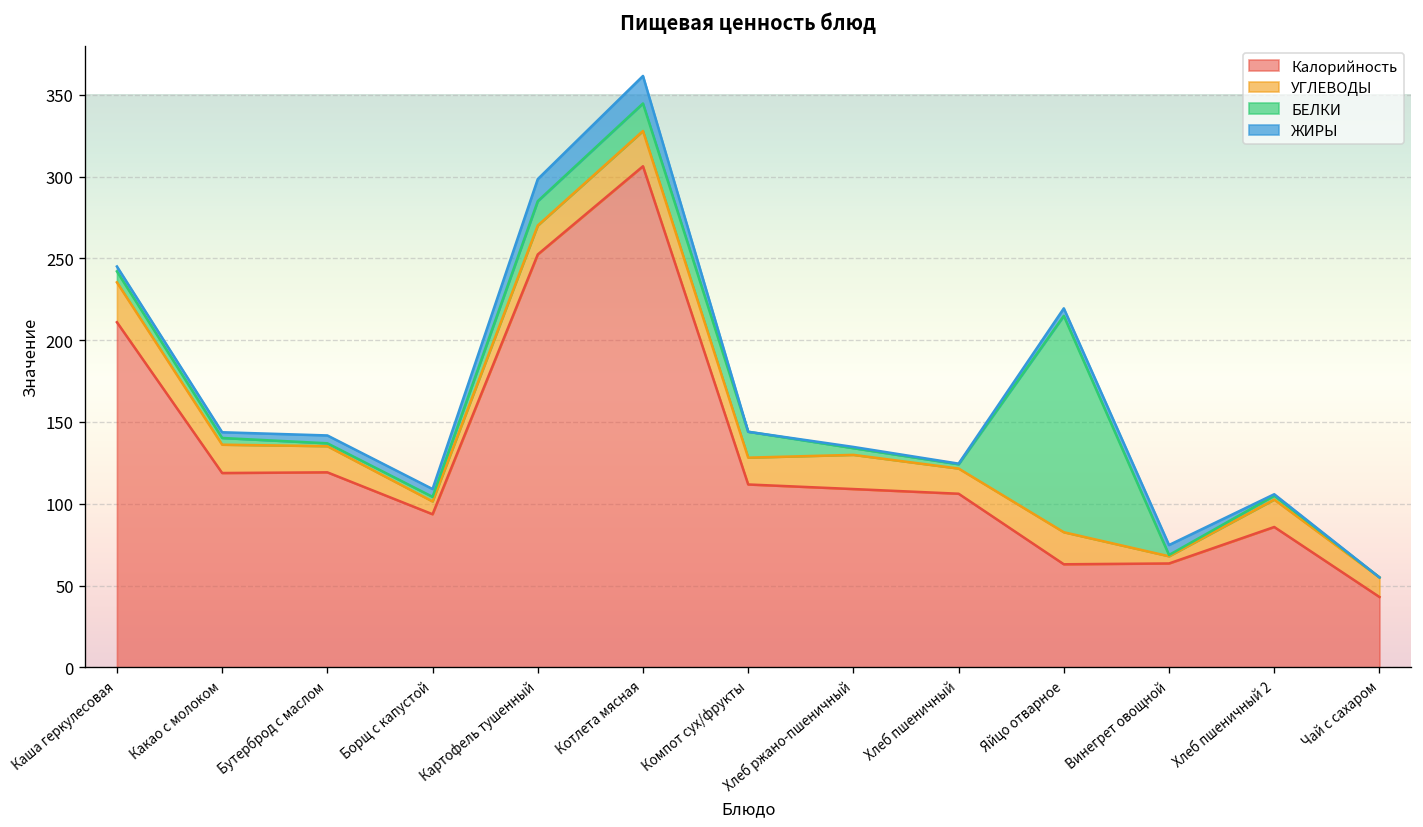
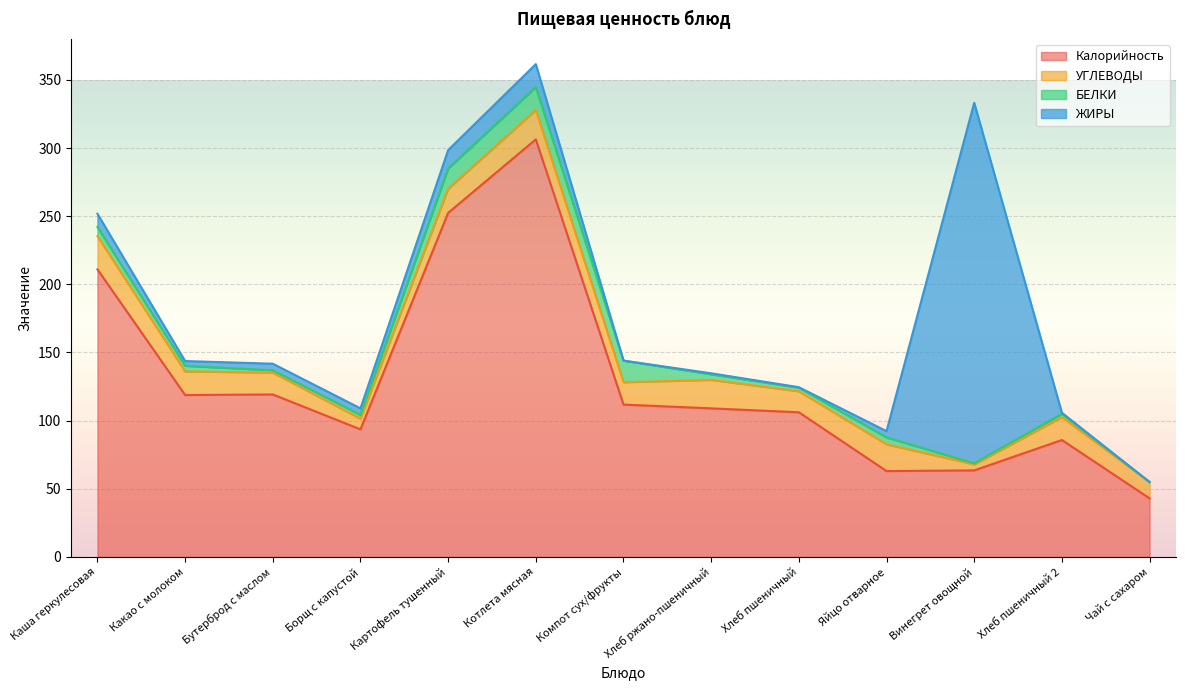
ЖИРЫ, Каша геркулесовая: 3 -> 10
БЕЛКИ, Яйцо отварное: 132 -> 5
ЖИРЫ, Винегрет овощной: 6 -> 265
